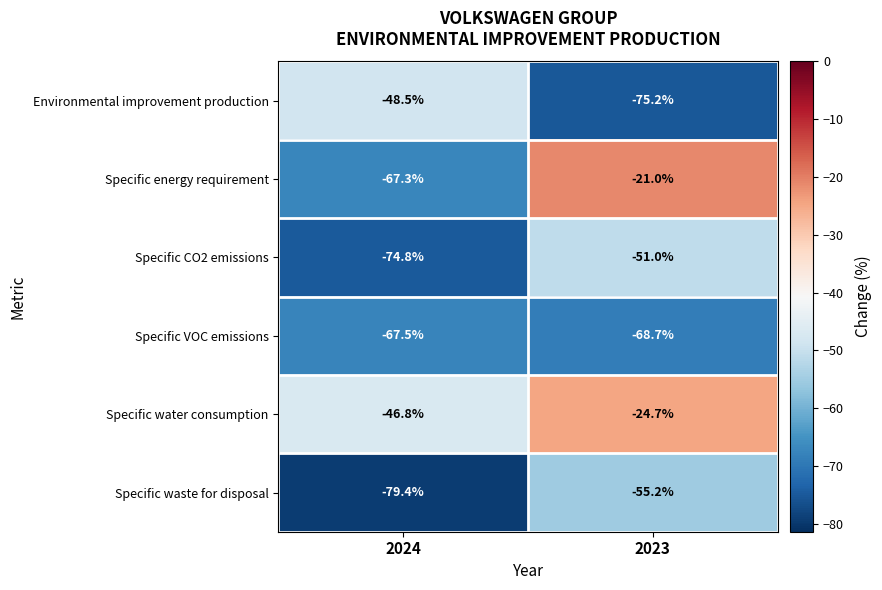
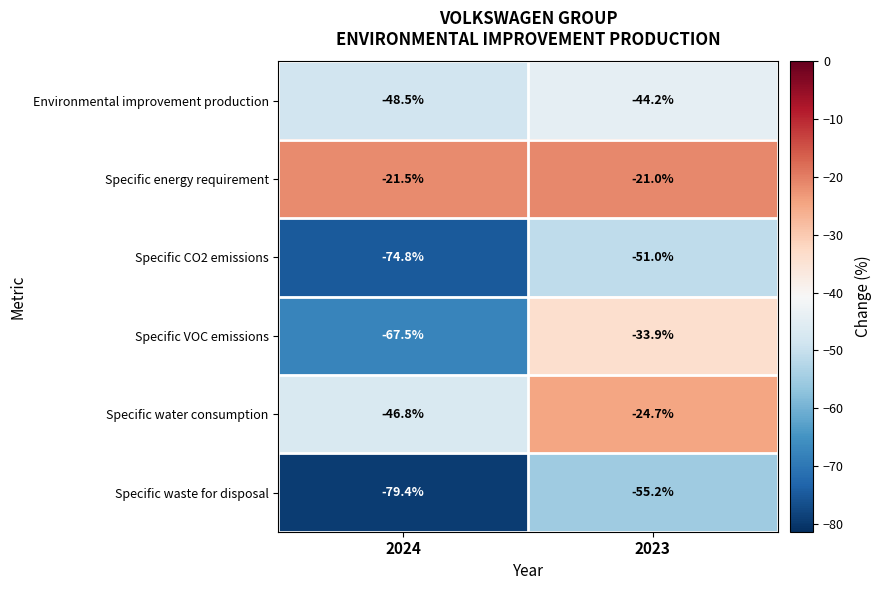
Environmental improvement production, 2023: -75.2% -> -44.2%
Specific energy requirement, 2024: -67.3% -> -21.5%
Specific VOC emissions, 2023: -68.7% -> -33.9%
